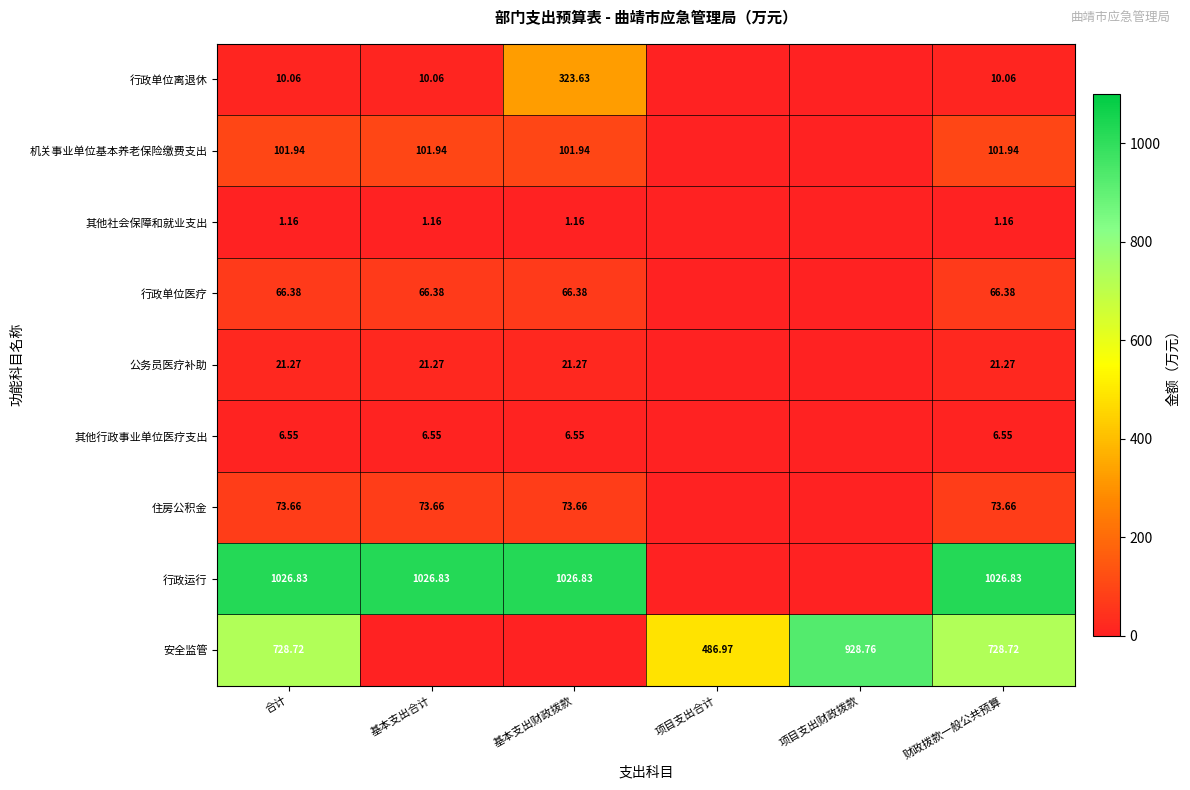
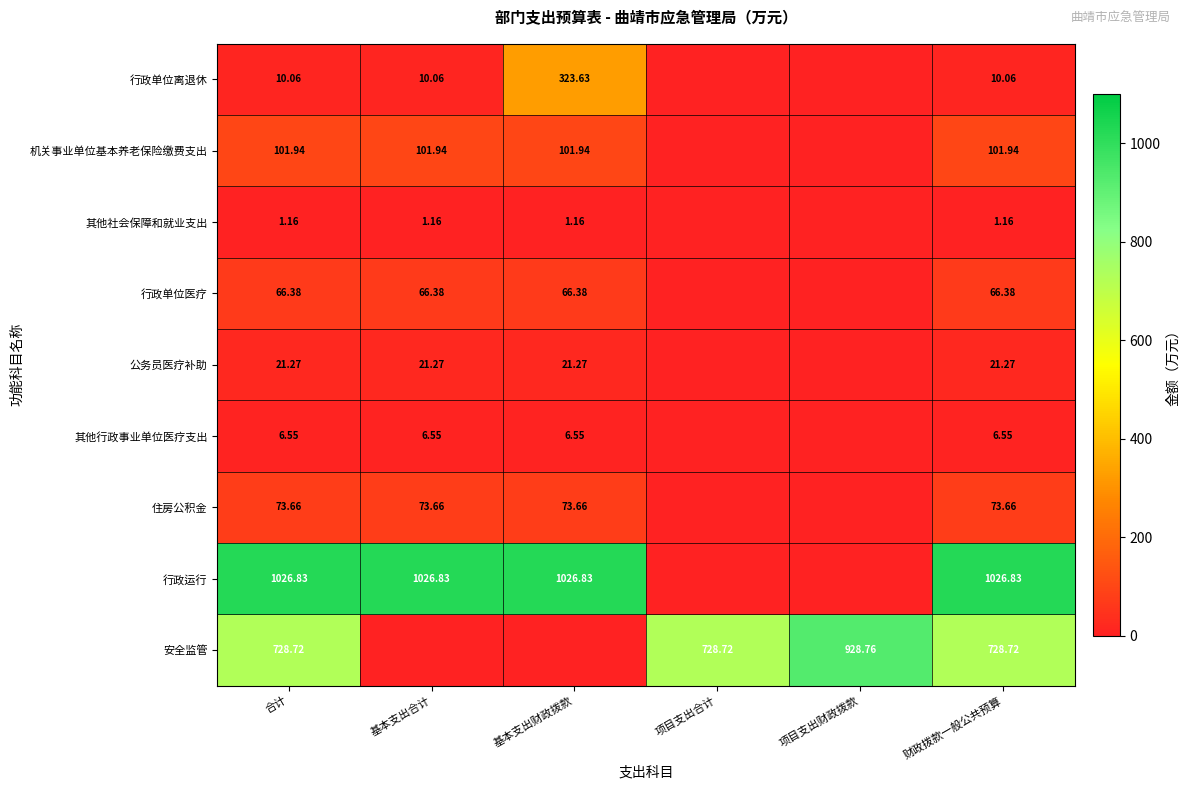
安全监管, 项目支出合计: 486.97 -> 728.72
